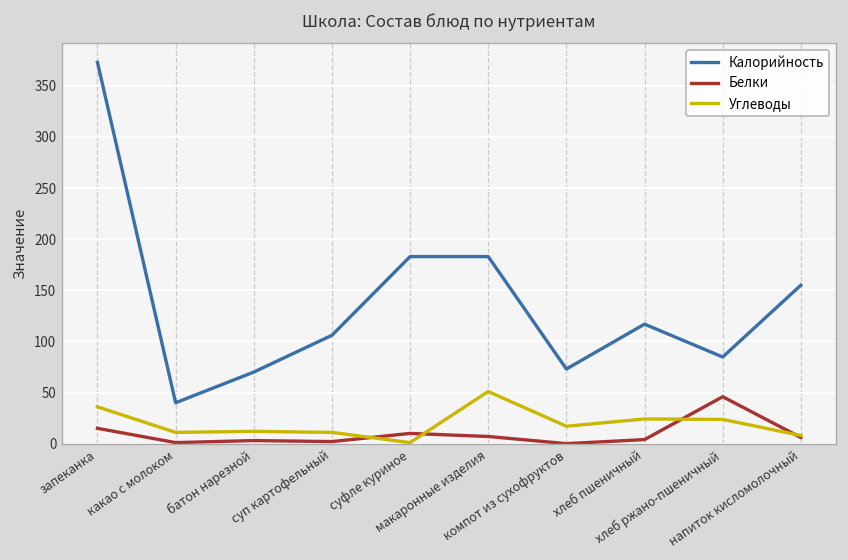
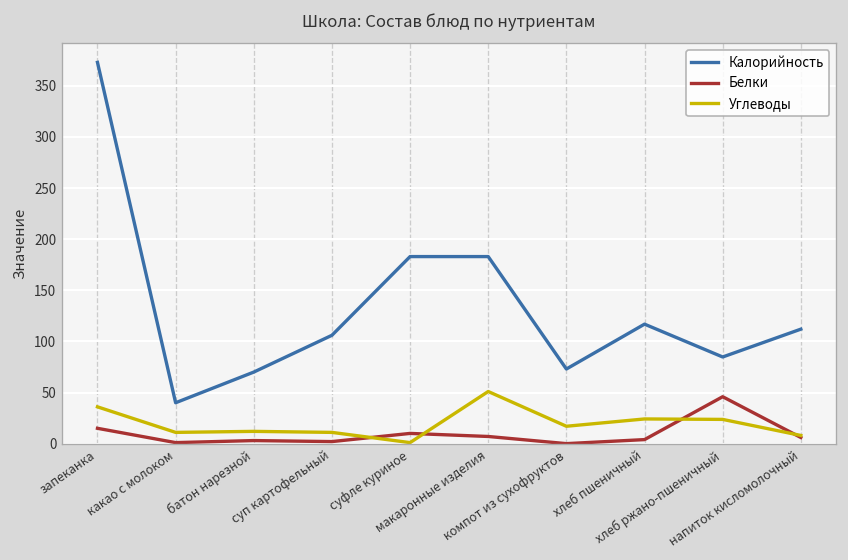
Калорийность, напиток кисломолочный: 160 -> 110
